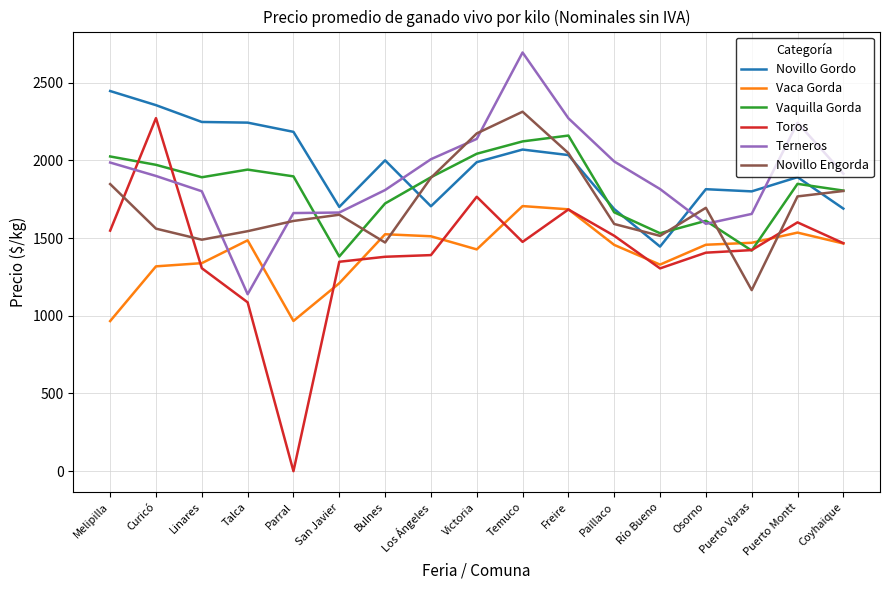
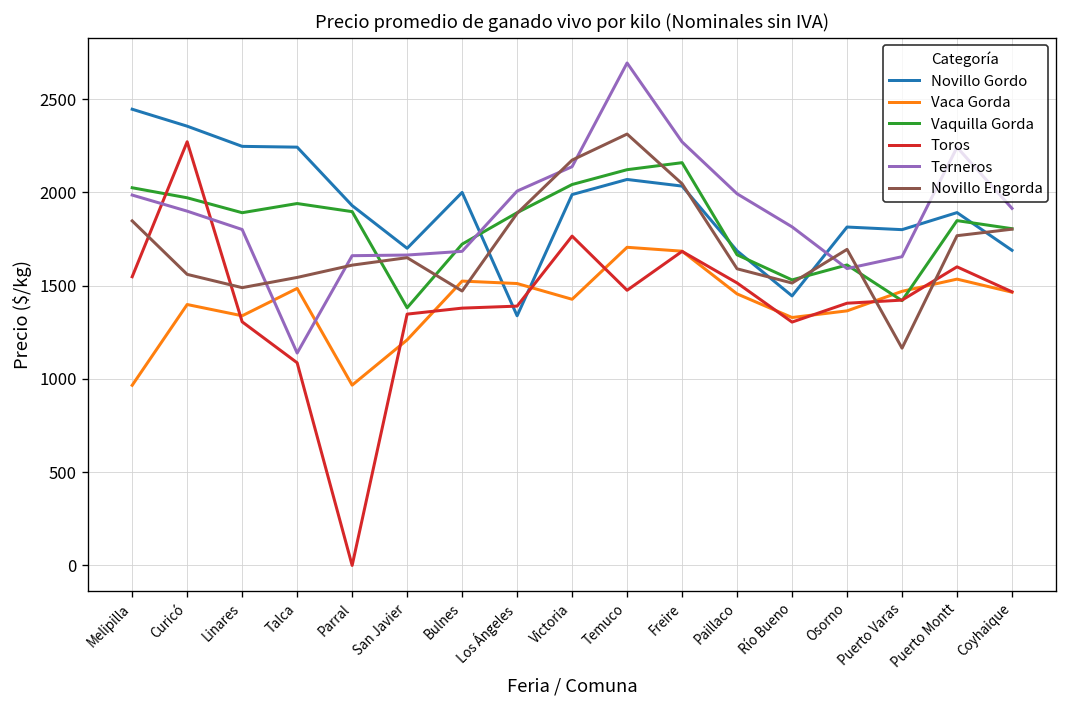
Vaca Gorda, Curicó: 1320 -> 1400
Novillo Gordo, Parral: 2180 -> 1930
Terneros, Bulnes: 1810 -> 1680
Novillo Gordo, Los Ángeles: 1700 -> 1340
Vaca Gorda, Osorno: 1460 -> 1360
